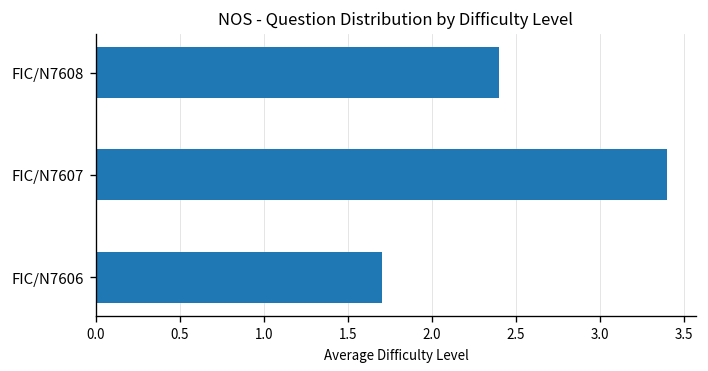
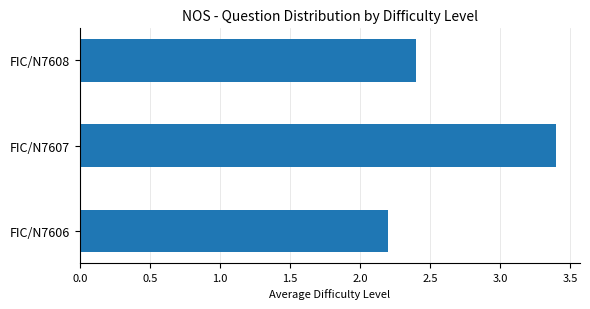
FIC/N7606: 1.7 -> 2.2
